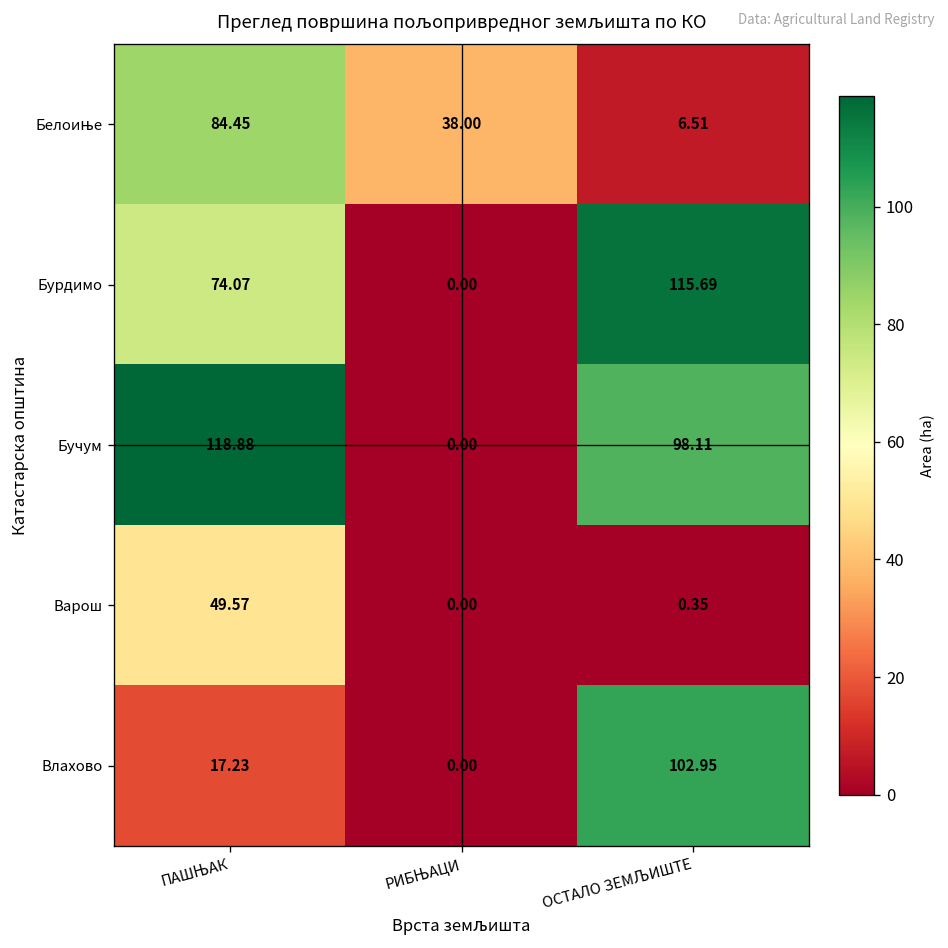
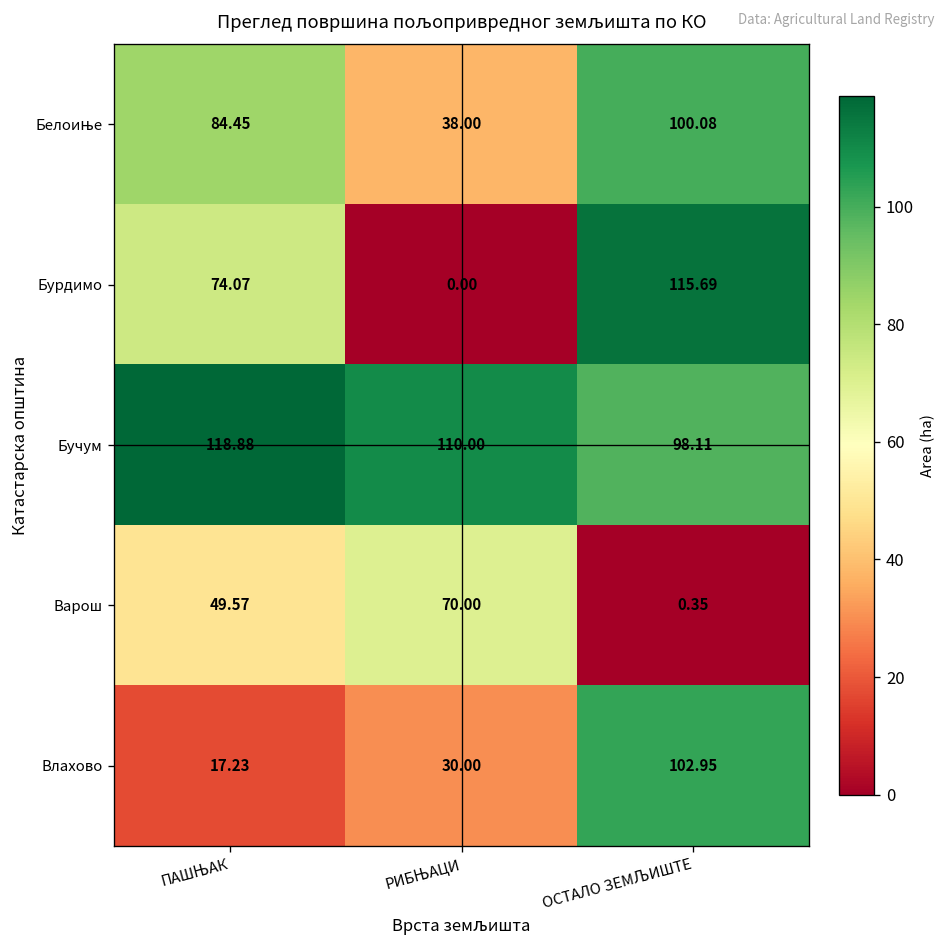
Белоиње, ОСТАЛО ЗЕМЉИШТЕ: 6.51 -> 100.08
Бучум, РИБЊАЦИ: 0.00 -> 110.00
Варош, РИБЊАЦИ: 0.00 -> 70.00
Влахово, РИБЊАЦИ: 0.00 -> 30.00
